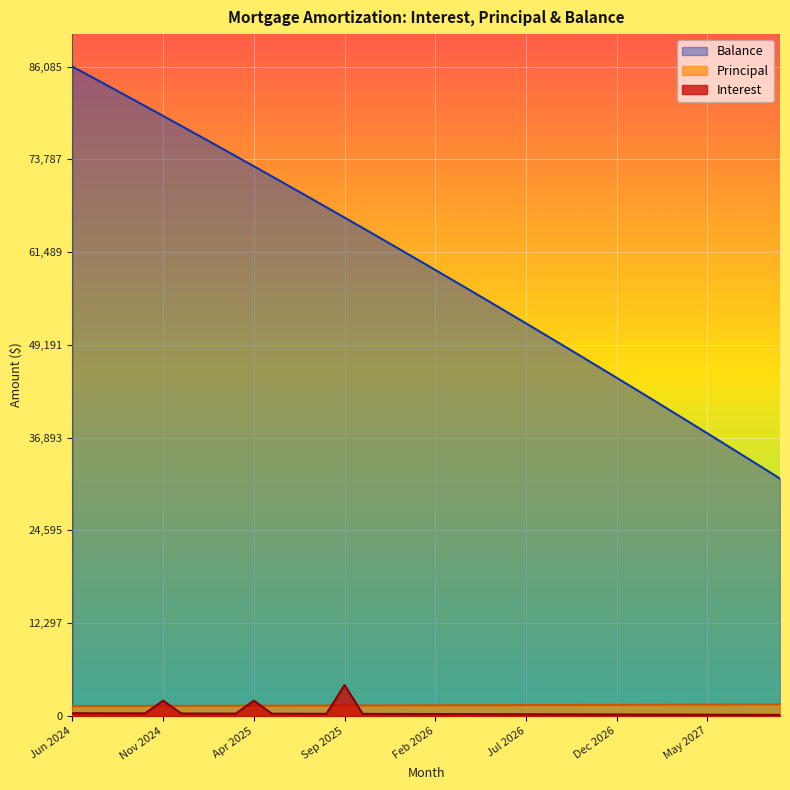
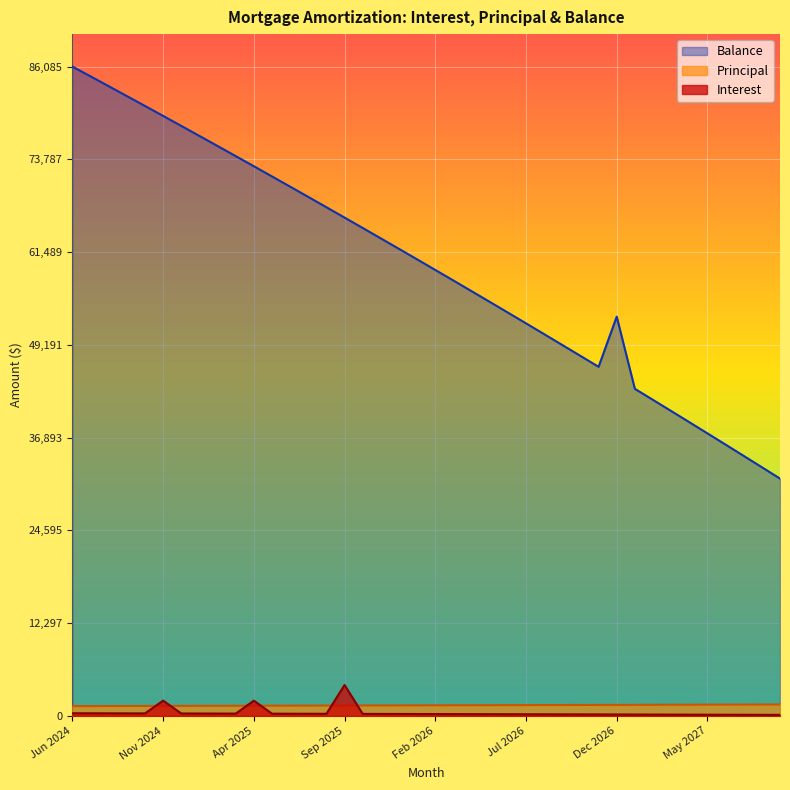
Balance, Dec 2026: 45,000 -> 53,000
